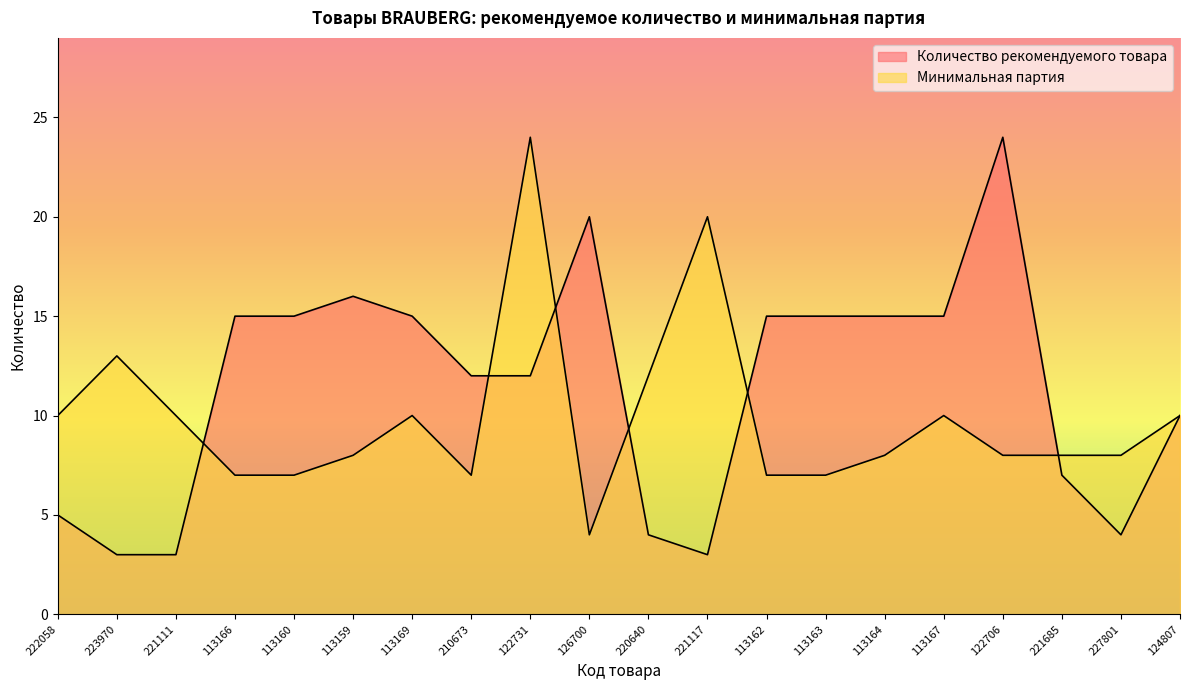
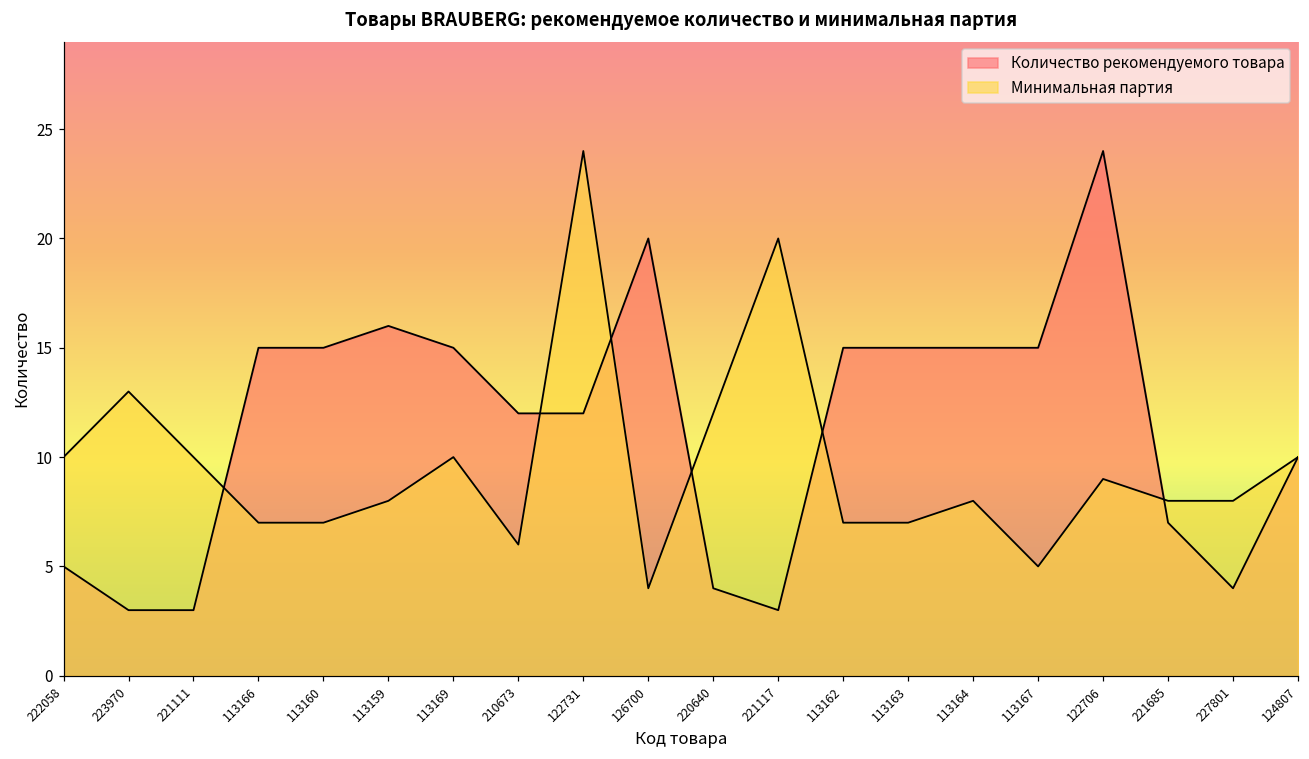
Минимальная партия, 210673: 7 -> 6
Минимальная партия, 113167: 10 -> 5
Минимальная партия, 122706: 8 -> 9
